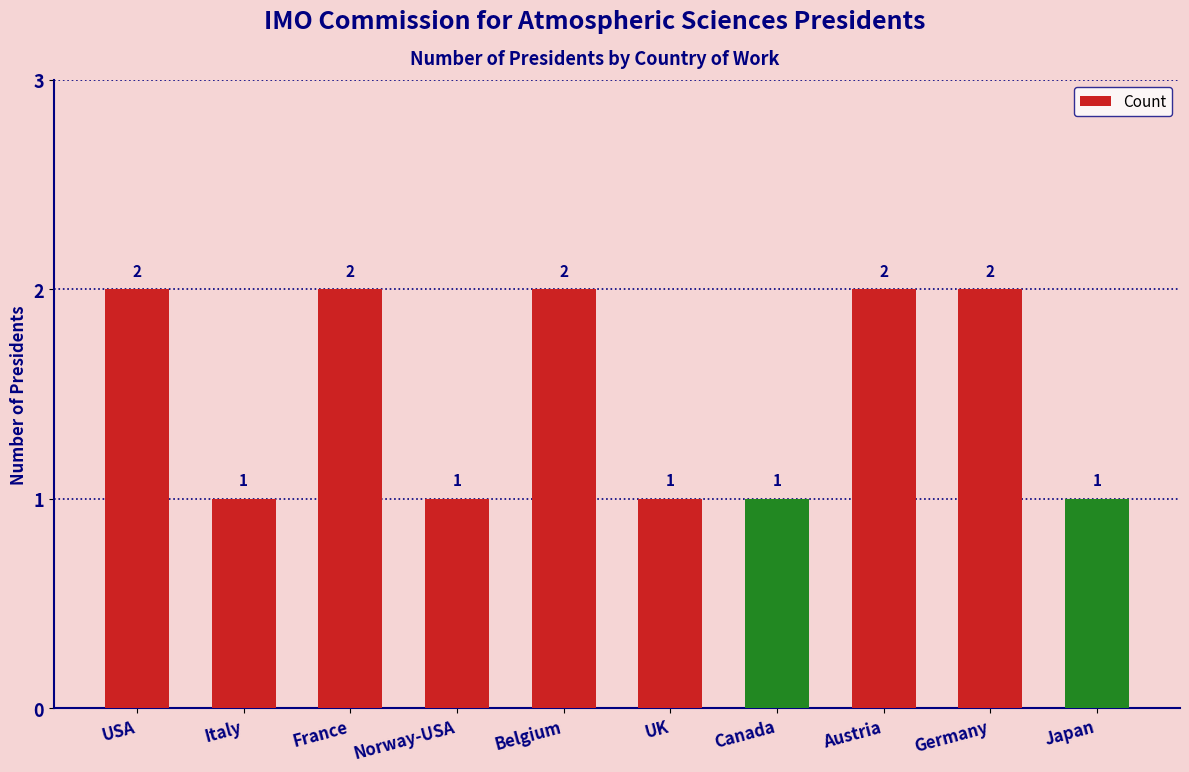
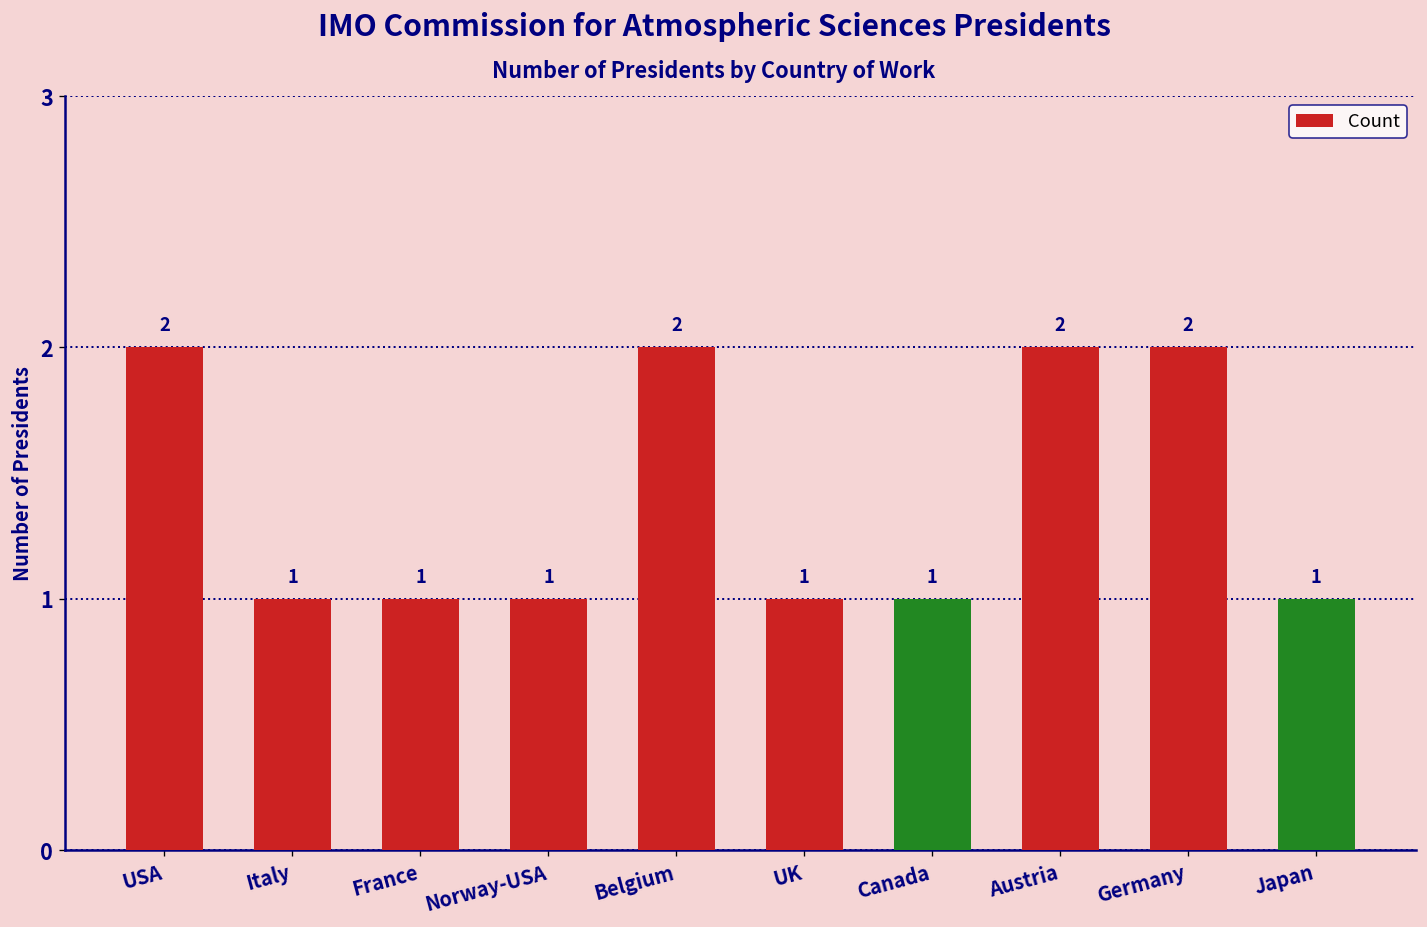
France: 2 -> 1
